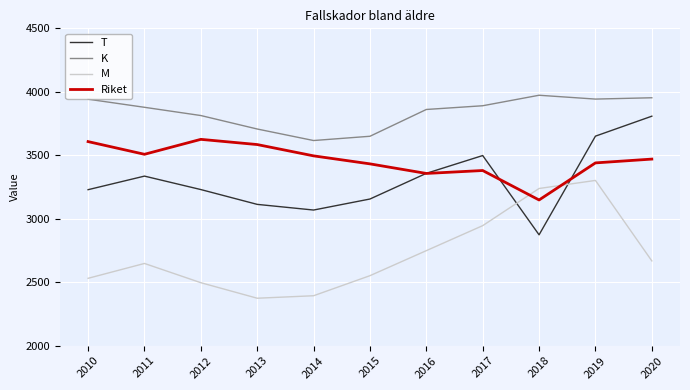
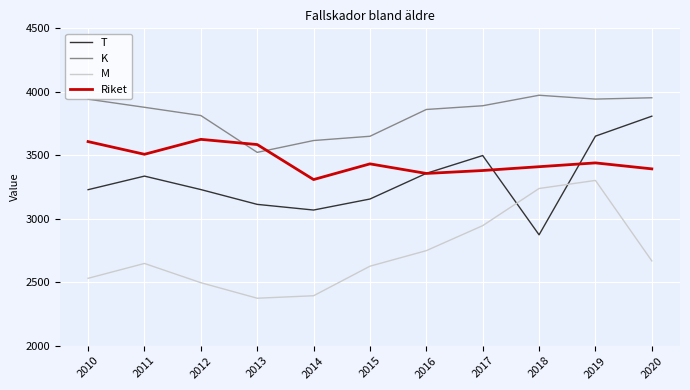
K, 2013: 3710 -> 3520
Riket, 2014: 3500 -> 3310
M, 2015: 2550 -> 2630
Riket, 2018: 3150 -> 3410
Riket, 2020: 3470 -> 3390
